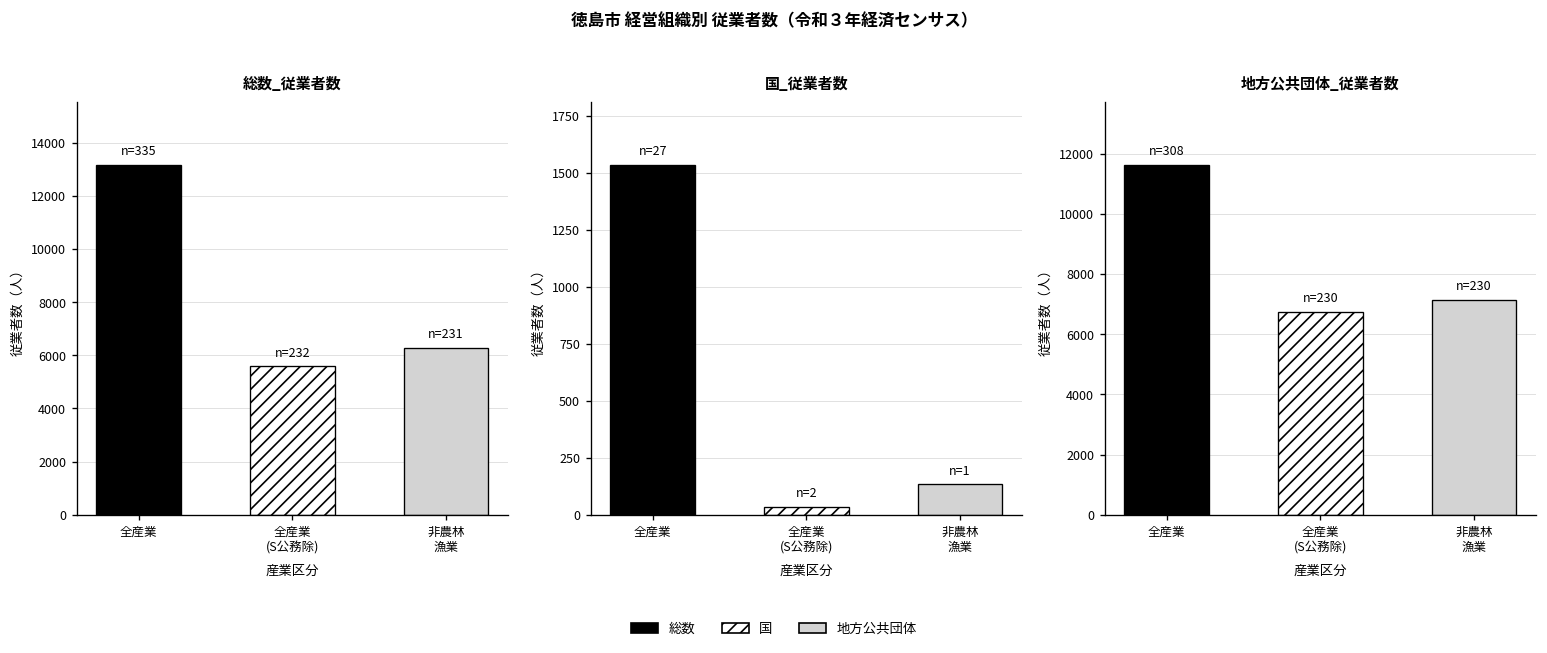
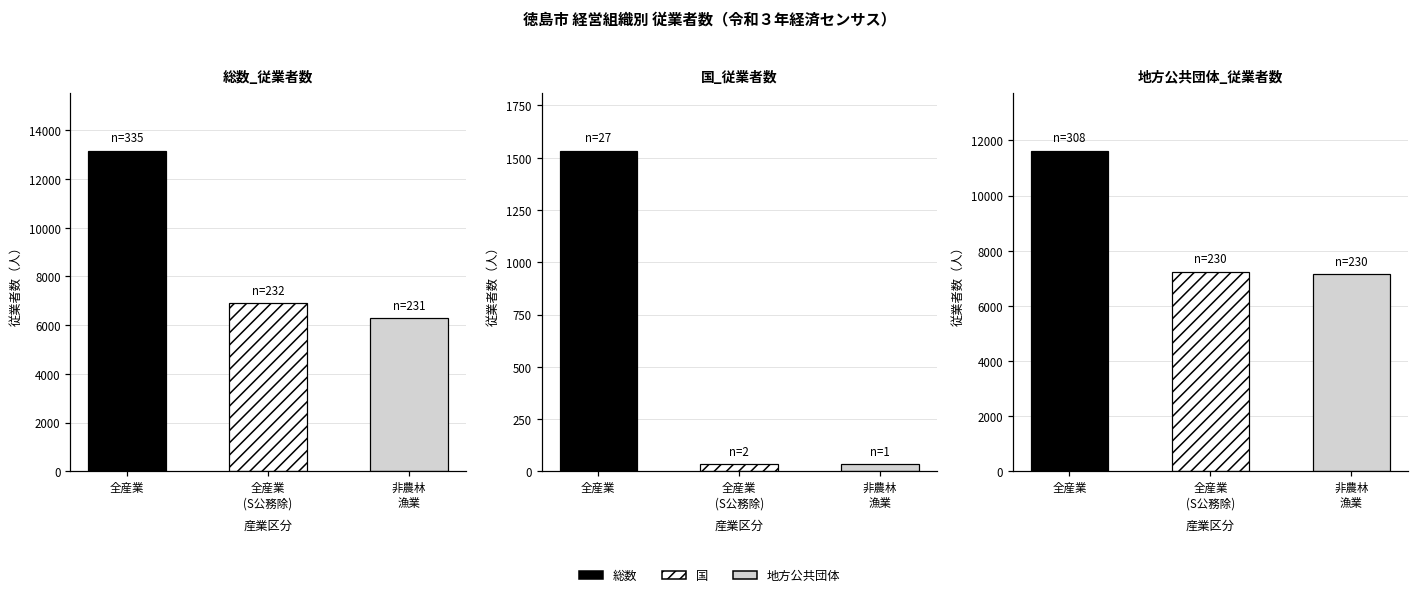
総数_従業者数, 全産業 (S公務除): 5600 -> 6900
国_従業者数, 非農林 漁業: 130 -> 30
地方公共団体_従業者数, 全産業 (S公務除): 6700 -> 7200
